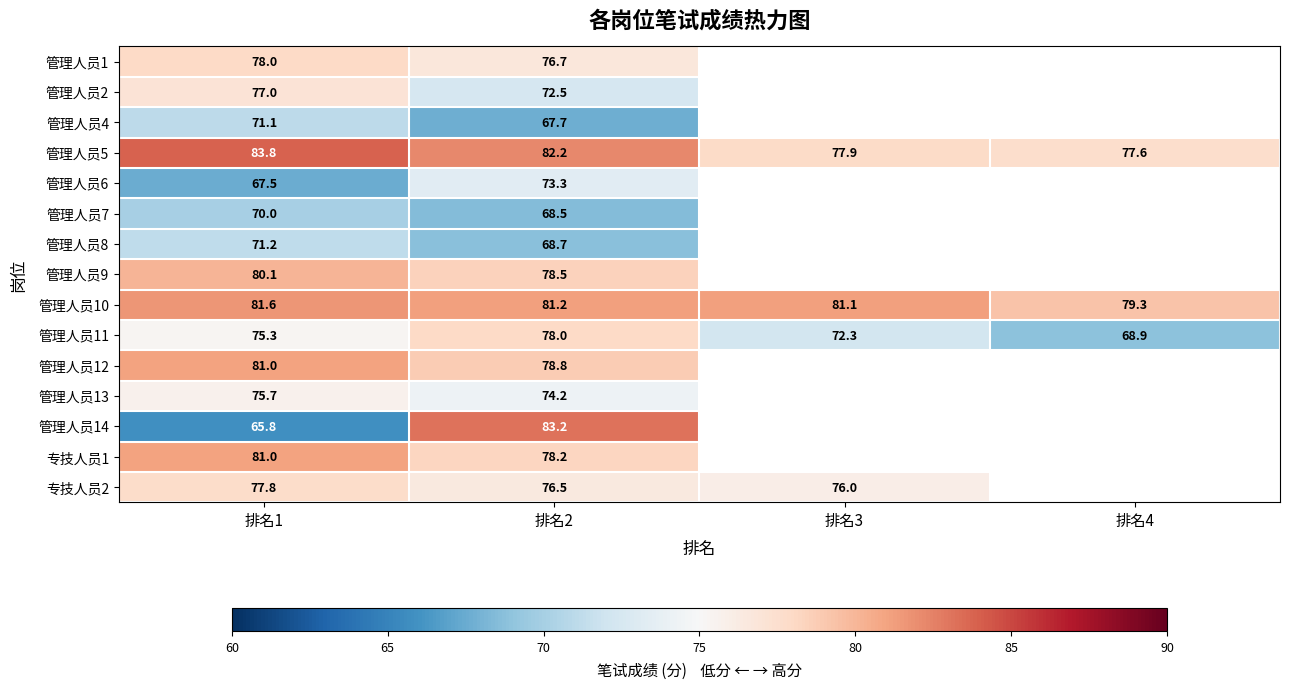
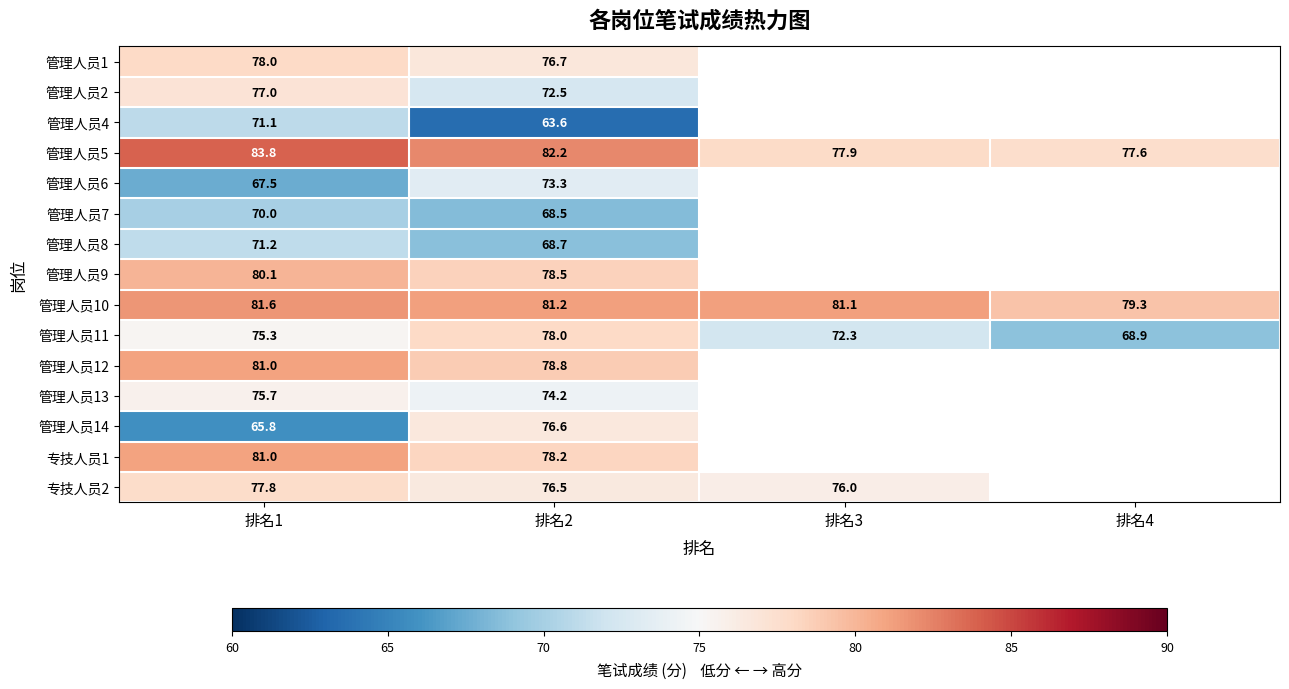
管理人员4, 排名2: 67.7 -> 63.6
管理人员14, 排名2: 83.2 -> 76.6
